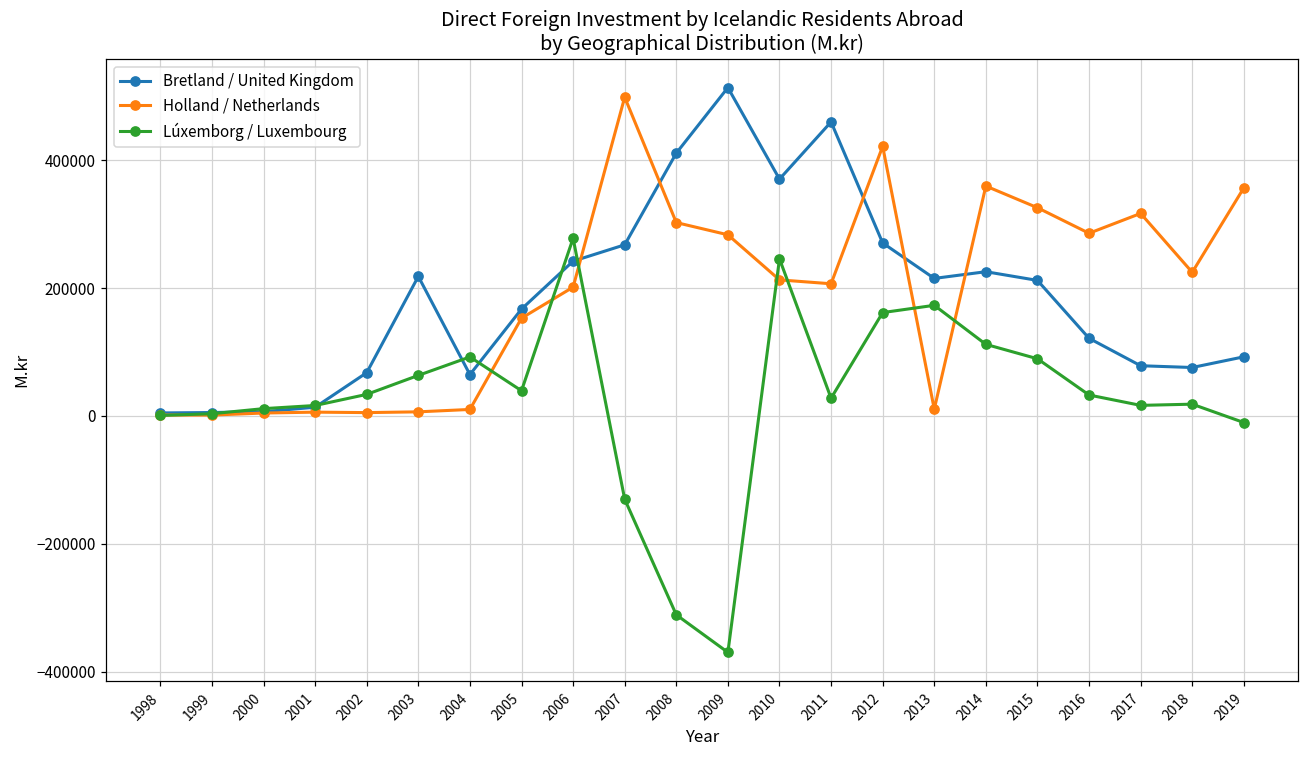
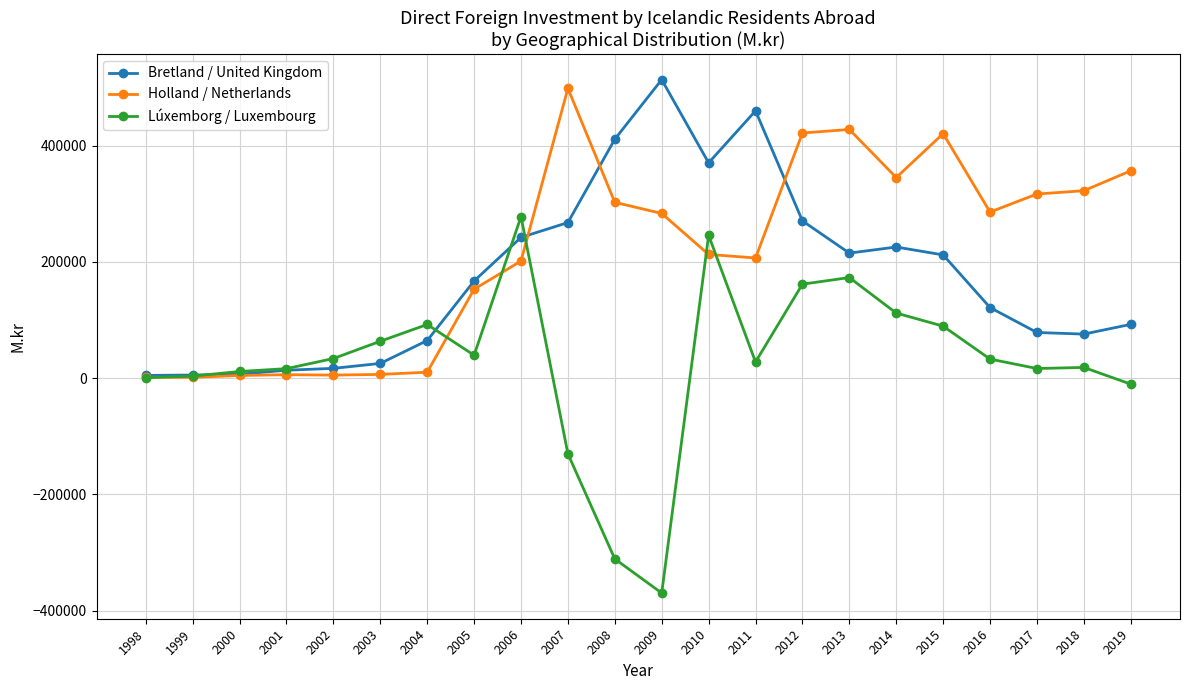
Bretland / United Kingdom, 2002: 70000 -> 20000
Bretland / United Kingdom, 2003: 220000 -> 30000
Holland / Netherlands, 2013: 10000 -> 430000
Holland / Netherlands, 2014: 360000 -> 350000
Holland / Netherlands, 2015: 330000 -> 420000
Holland / Netherlands, 2018: 220000 -> 320000
